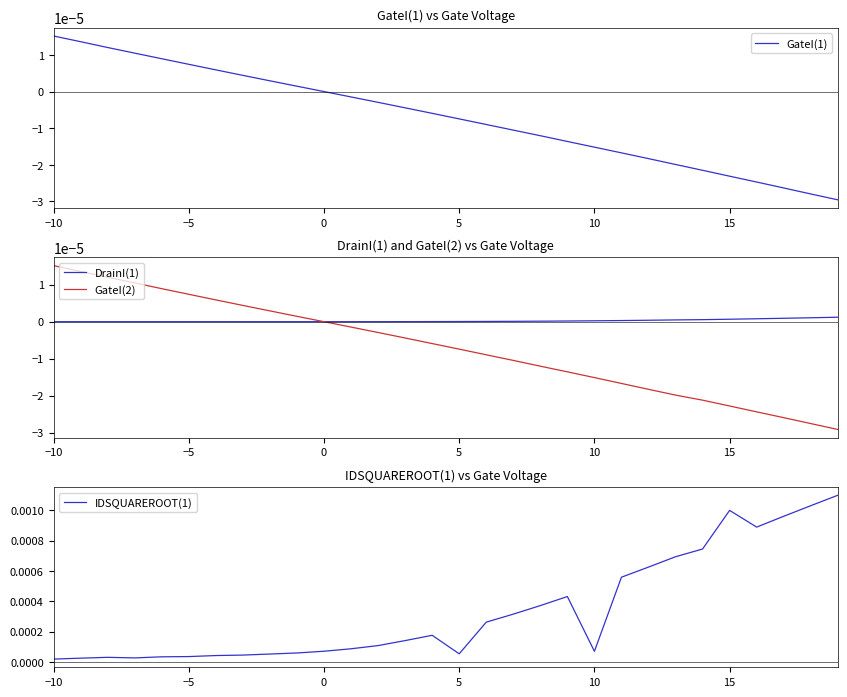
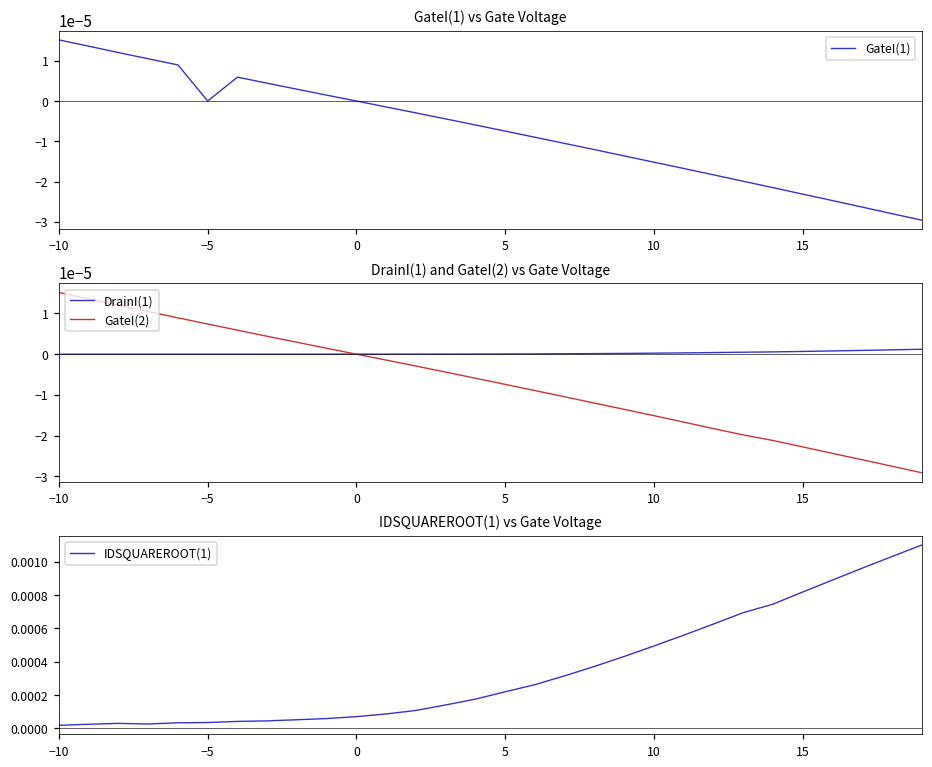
GateI(1) vs Gate Voltage, −5: 0.00001 -> 0.00000
IDSQUAREROOT(1) vs Gate Voltage, 5: 0.00005 -> 0.00022
IDSQUAREROOT(1) vs Gate Voltage, 10: 0.00007 -> 0.00049
IDSQUAREROOT(1) vs Gate Voltage, 15: 0.00100 -> 0.00082
